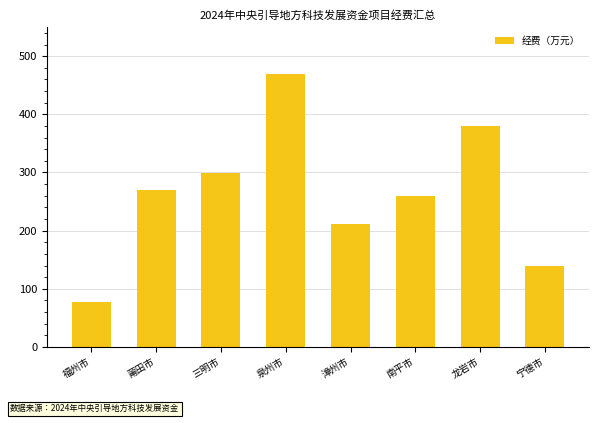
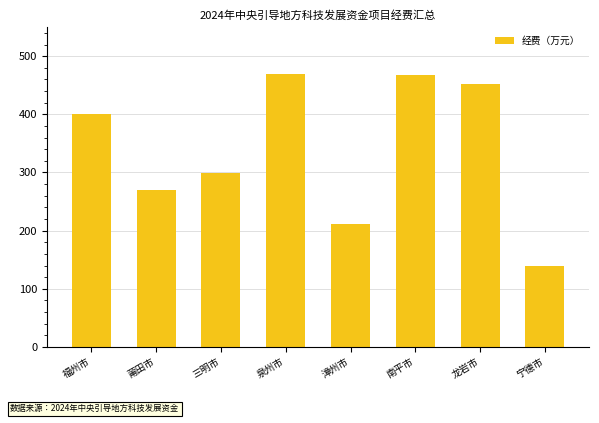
福州市: 80 -> 400
南平市: 260 -> 470
龙岩市: 380 -> 450
